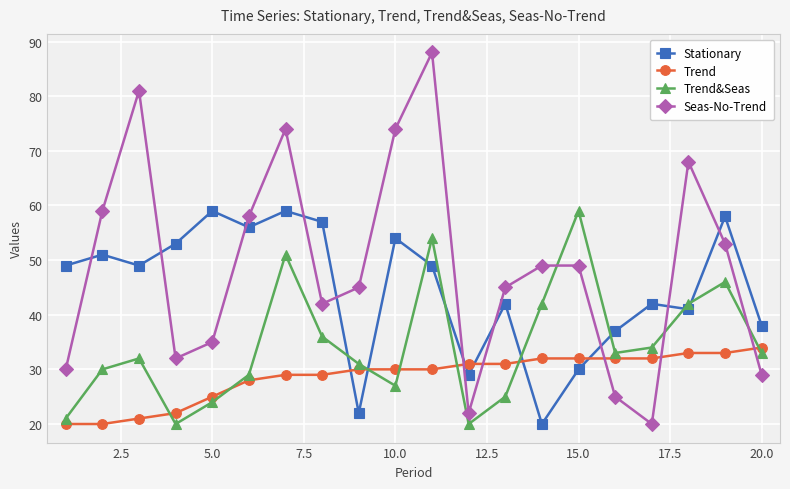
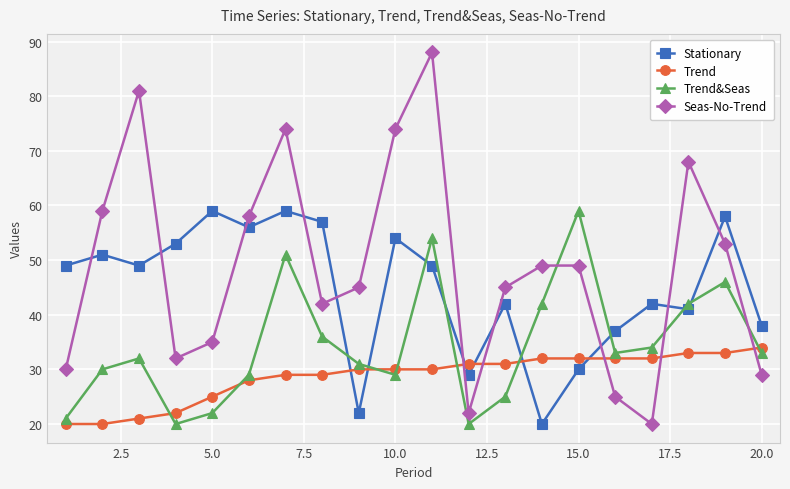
Trend&Seas, 5.0: 24 -> 22
Trend&Seas, 10.0: 27 -> 29
